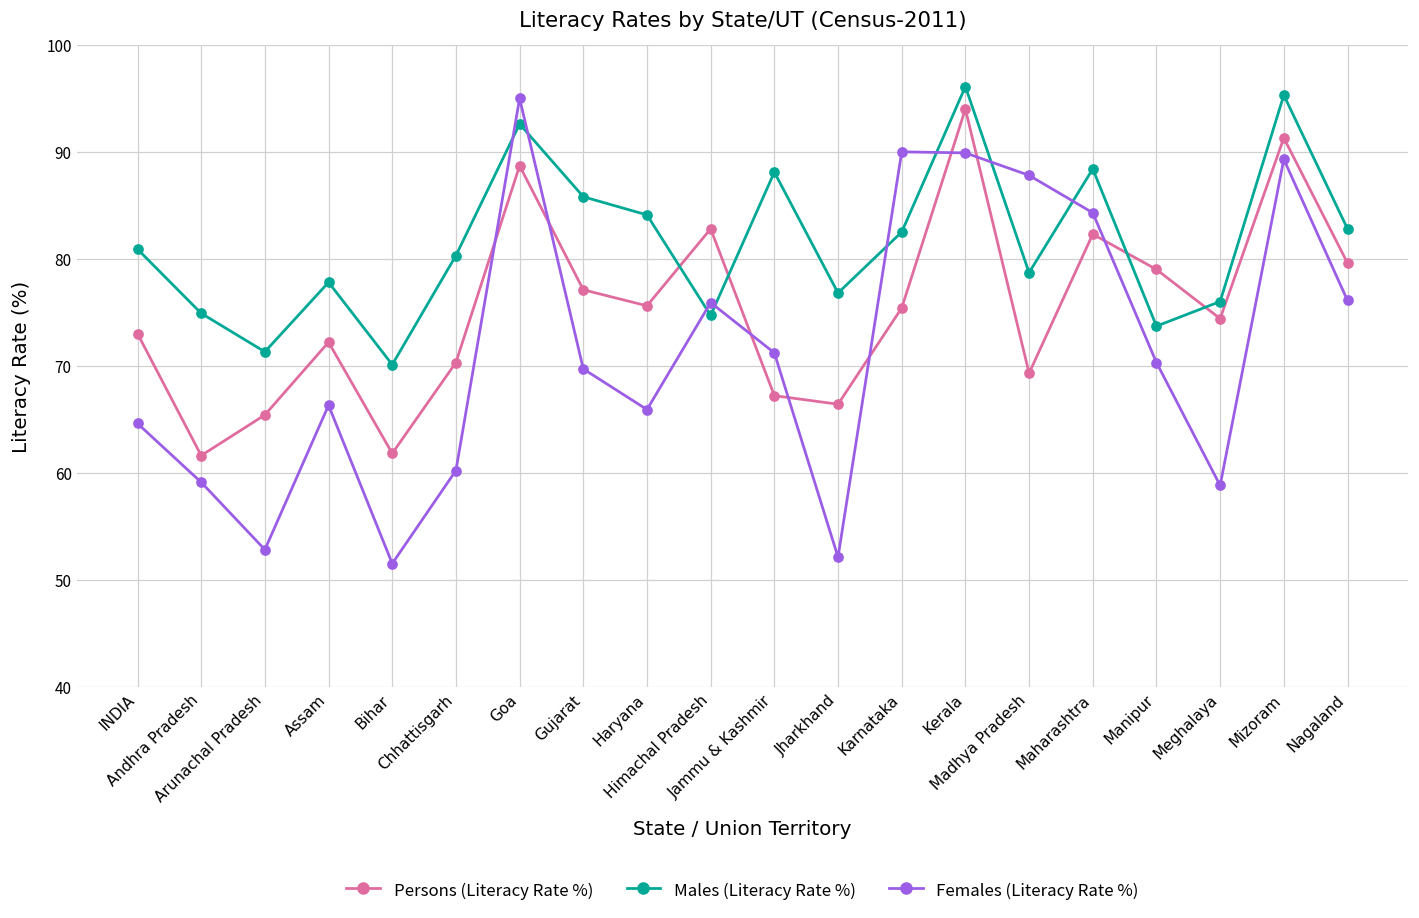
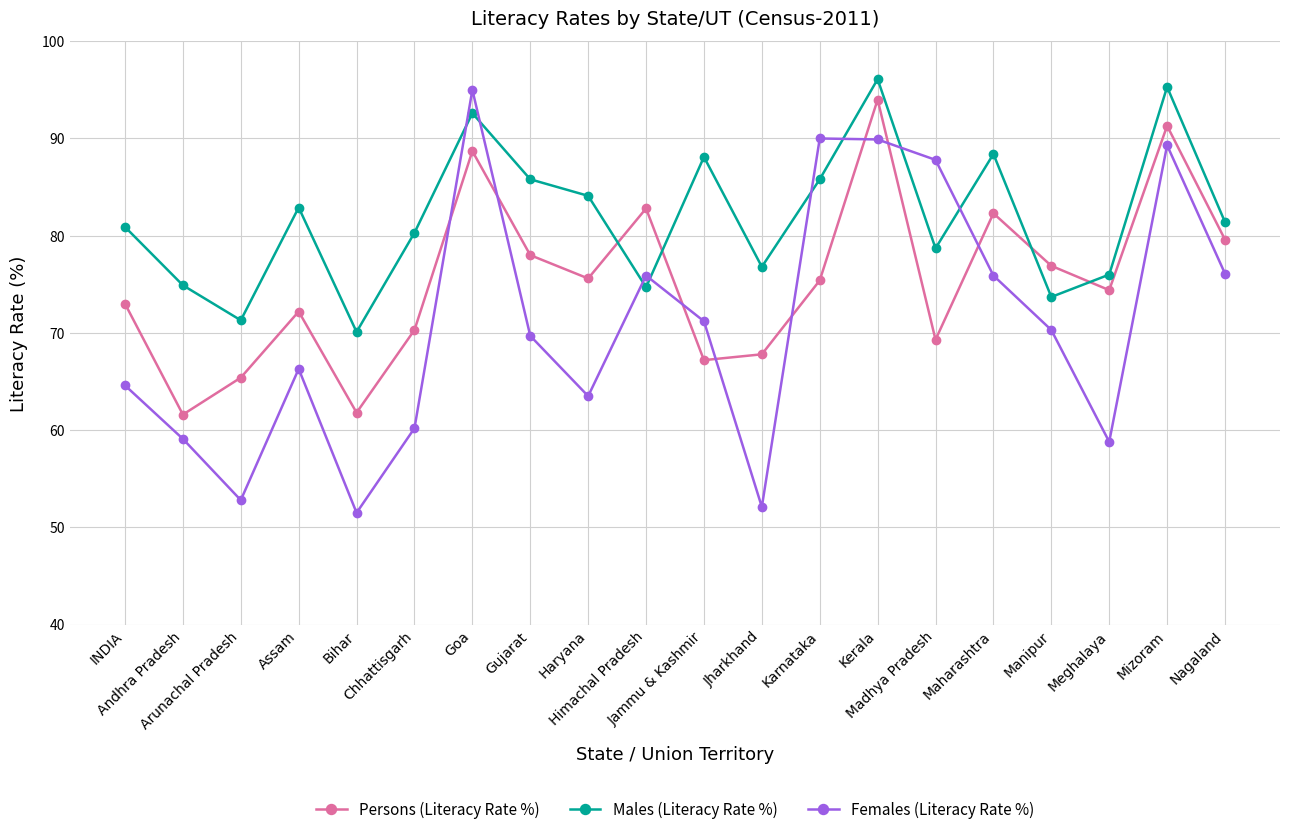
Males (Literacy Rate %), Assam: 78 -> 83
Persons (Literacy Rate %), Gujarat: 77 -> 78
Females (Literacy Rate %), Haryana: 66 -> 64
Persons (Literacy Rate %), Jharkhand: 66 -> 68
Males (Literacy Rate %), Karnataka: 83 -> 86
Females (Literacy Rate %), Maharashtra: 84 -> 76
Persons (Literacy Rate %), Manipur: 79 -> 77
Males (Literacy Rate %), Nagaland: 83 -> 81
